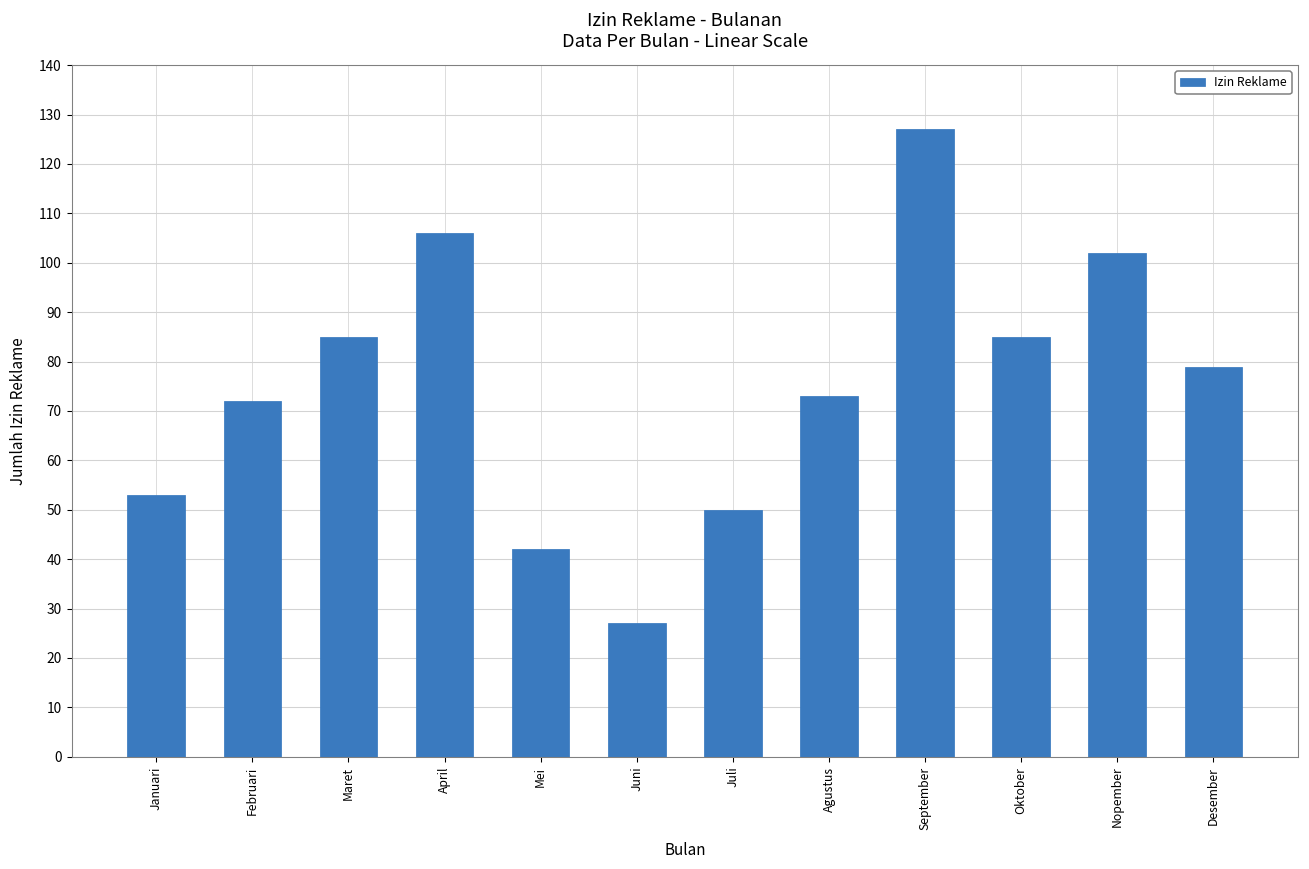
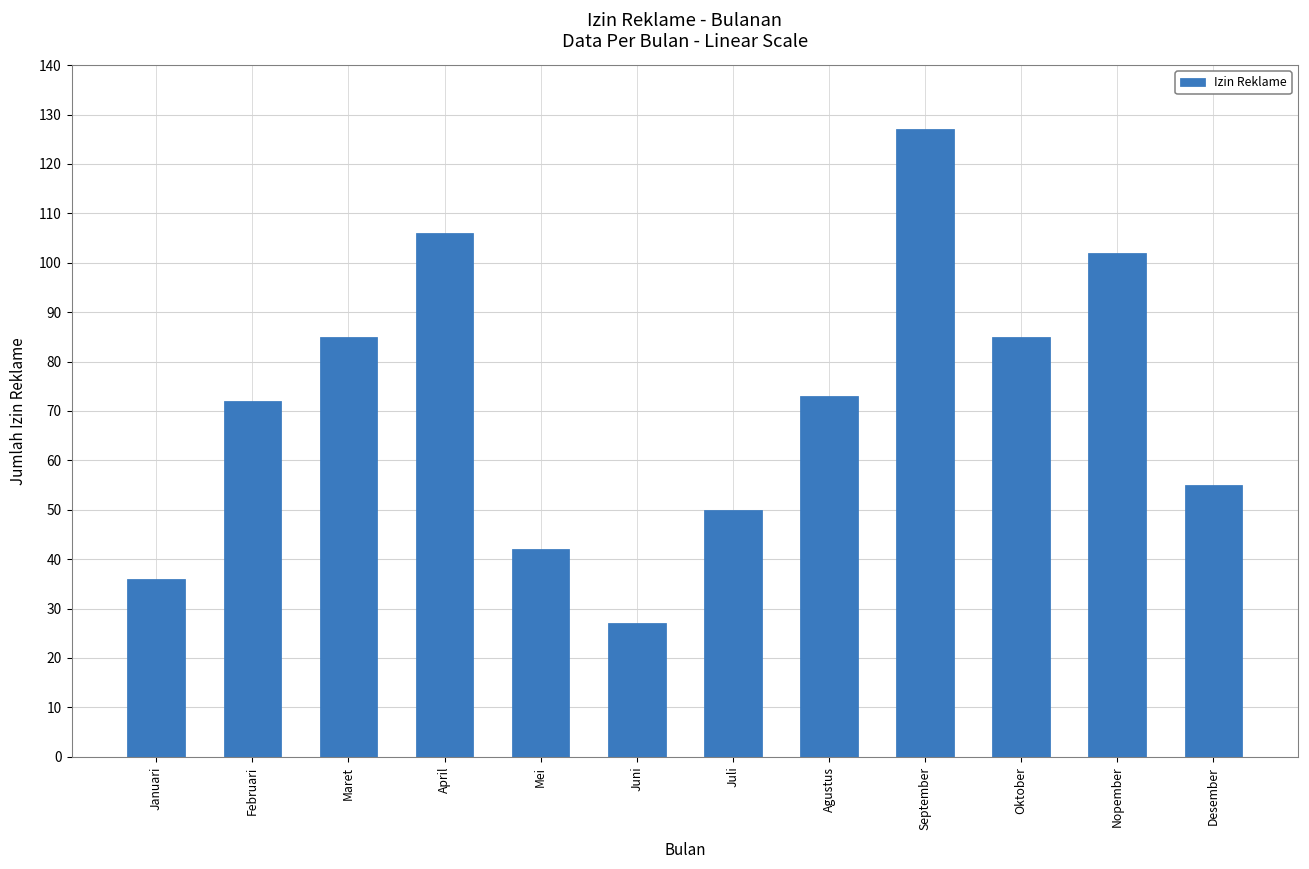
Januari: 53 -> 36
Desember: 79 -> 55
